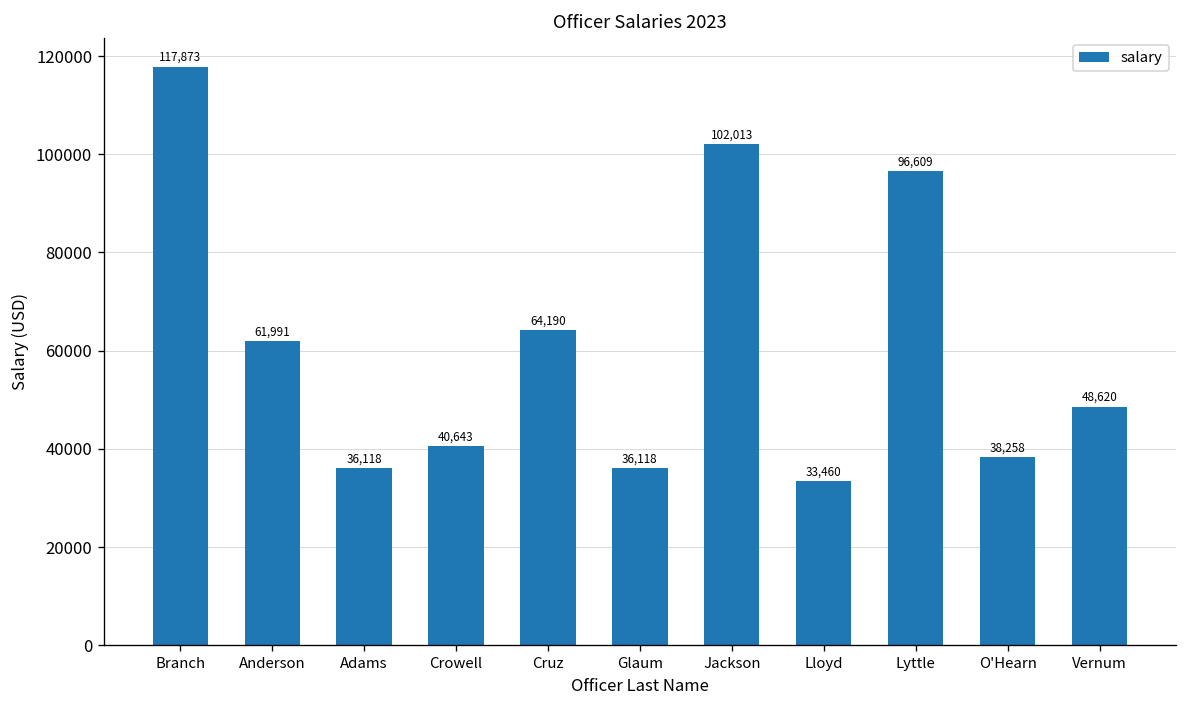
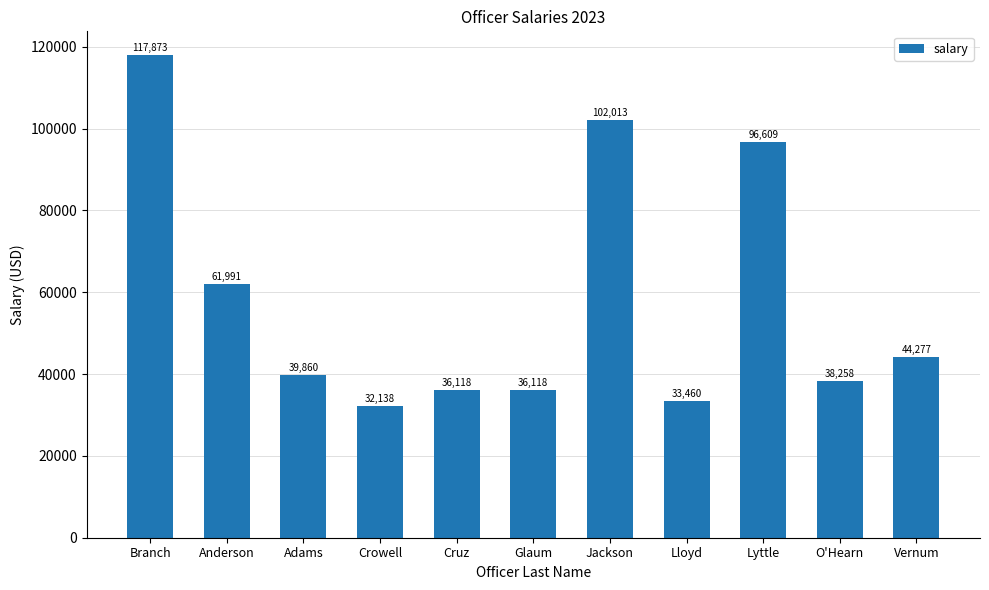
Adams: 36,118 -> 39,860
Crowell: 40,643 -> 32,138
Cruz: 64,190 -> 36,118
Vernum: 48,620 -> 44,277
